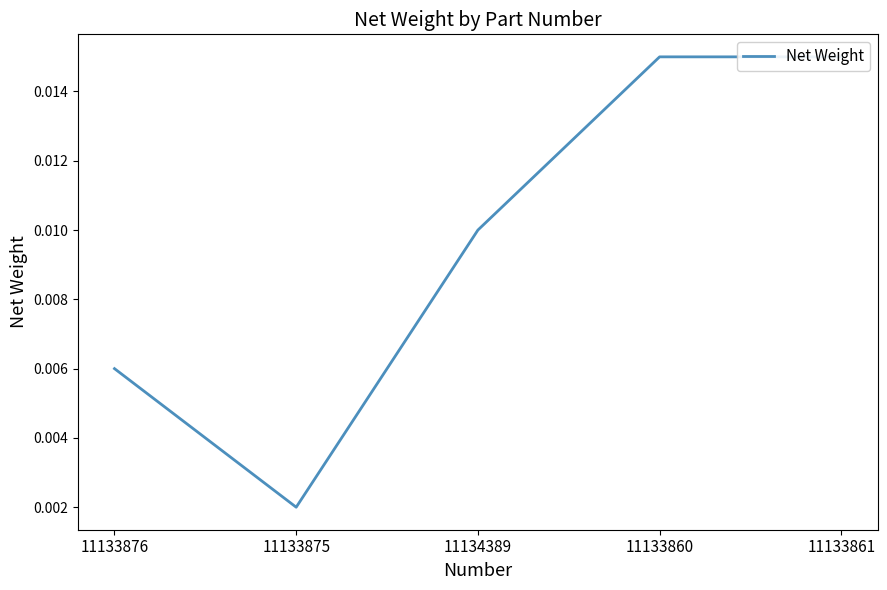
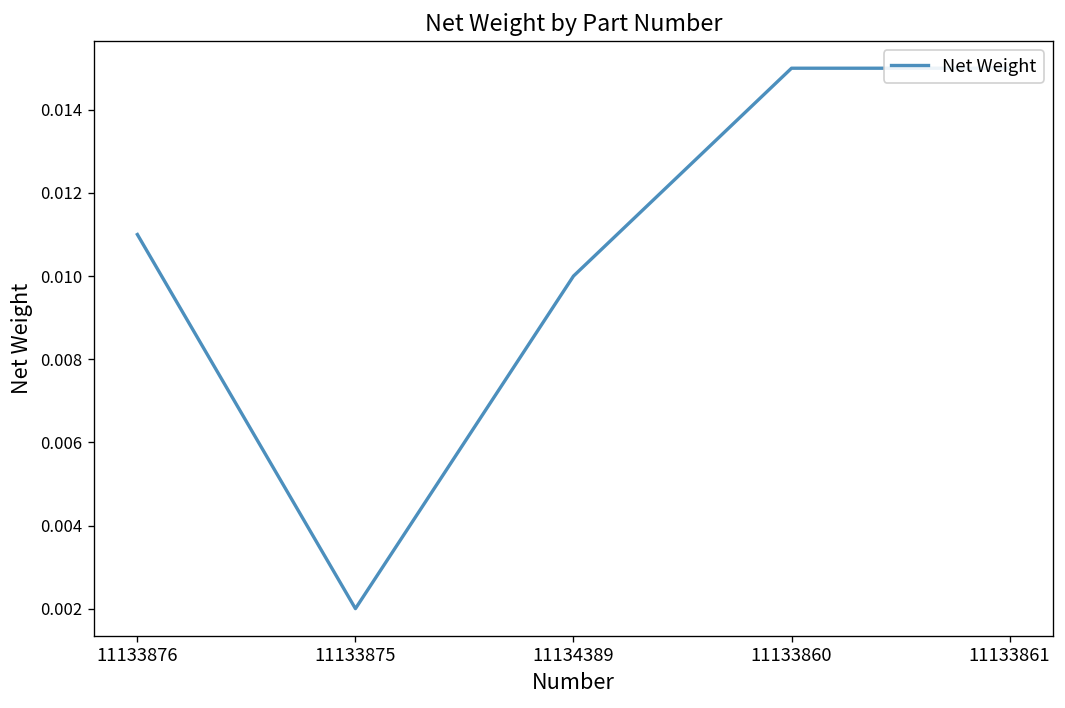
11133876: 0.006 -> 0.011
